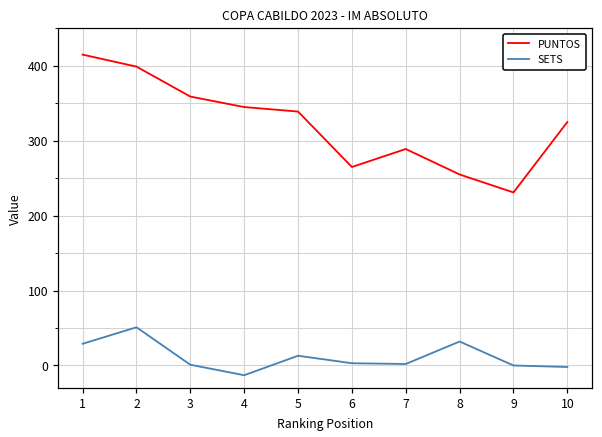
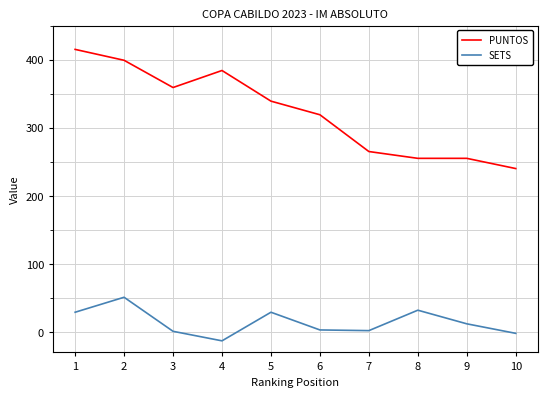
PUNTOS, 4: 350 -> 380
SETS, 5: 10 -> 30
PUNTOS, 6: 270 -> 320
PUNTOS, 7: 290 -> 270
PUNTOS, 9: 230 -> 260
SETS, 9: 0 -> 10
PUNTOS, 10: 330 -> 240
